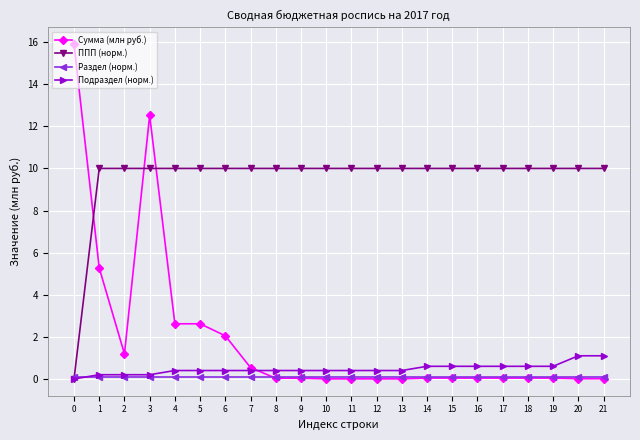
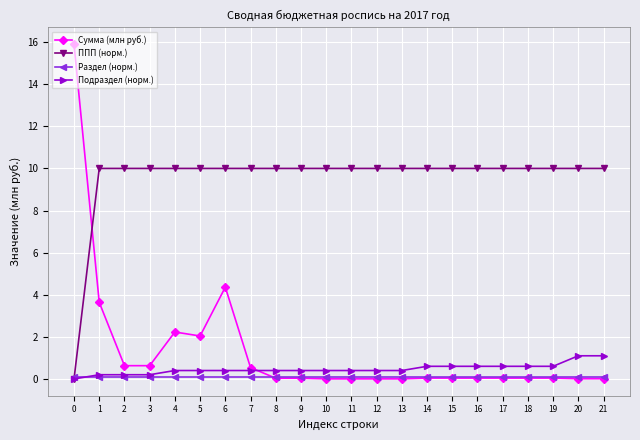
Сумма (млн руб.), 1: 5.3 -> 3.6
Сумма (млн руб.), 2: 1.2 -> 0.6
Сумма (млн руб.), 3: 12.5 -> 0.6
Сумма (млн руб.), 4: 2.6 -> 2.2
Сумма (млн руб.), 5: 2.6 -> 2.0
Сумма (млн руб.), 6: 2.1 -> 4.4
